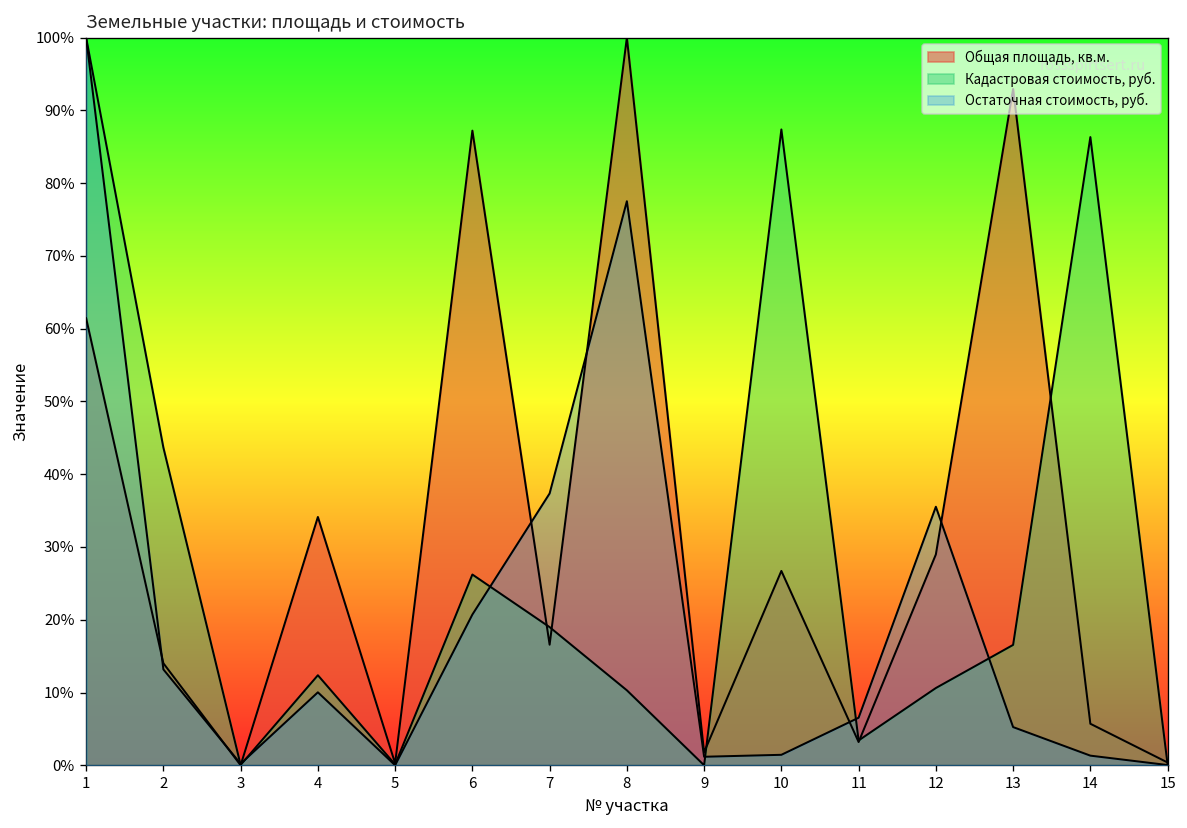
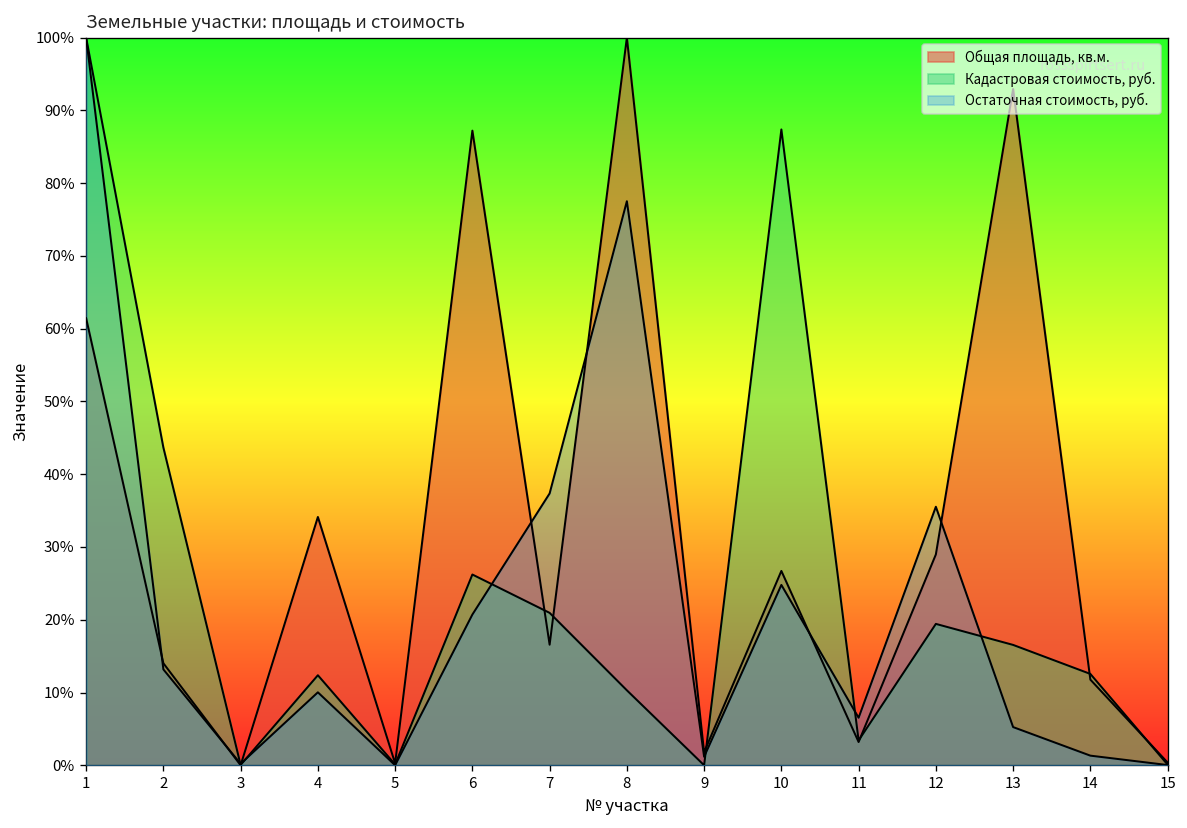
Кадастровая стоимость, руб., 7: 19% -> 21%
Остаточная стоимость, руб., 10: 1% -> 25%
Кадастровая стоимость, руб., 12: 11% -> 19%
Общая площадь, кв.м., 14: 6% -> 12%
Кадастровая стоимость, руб., 14: 86% -> 13%
